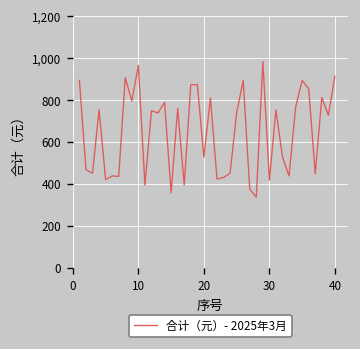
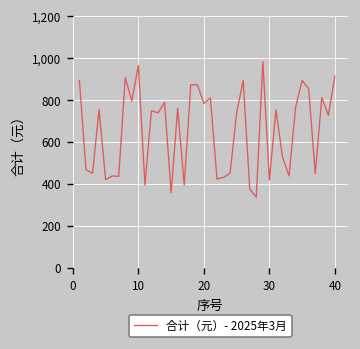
20: 530 -> 780
